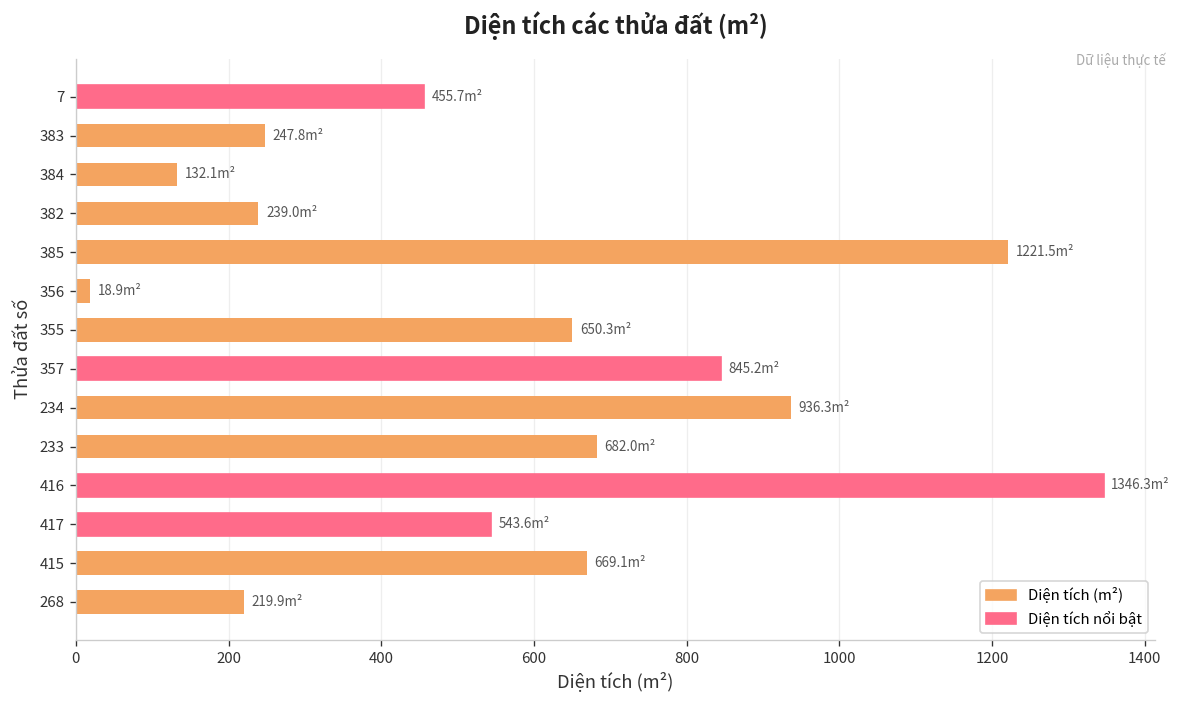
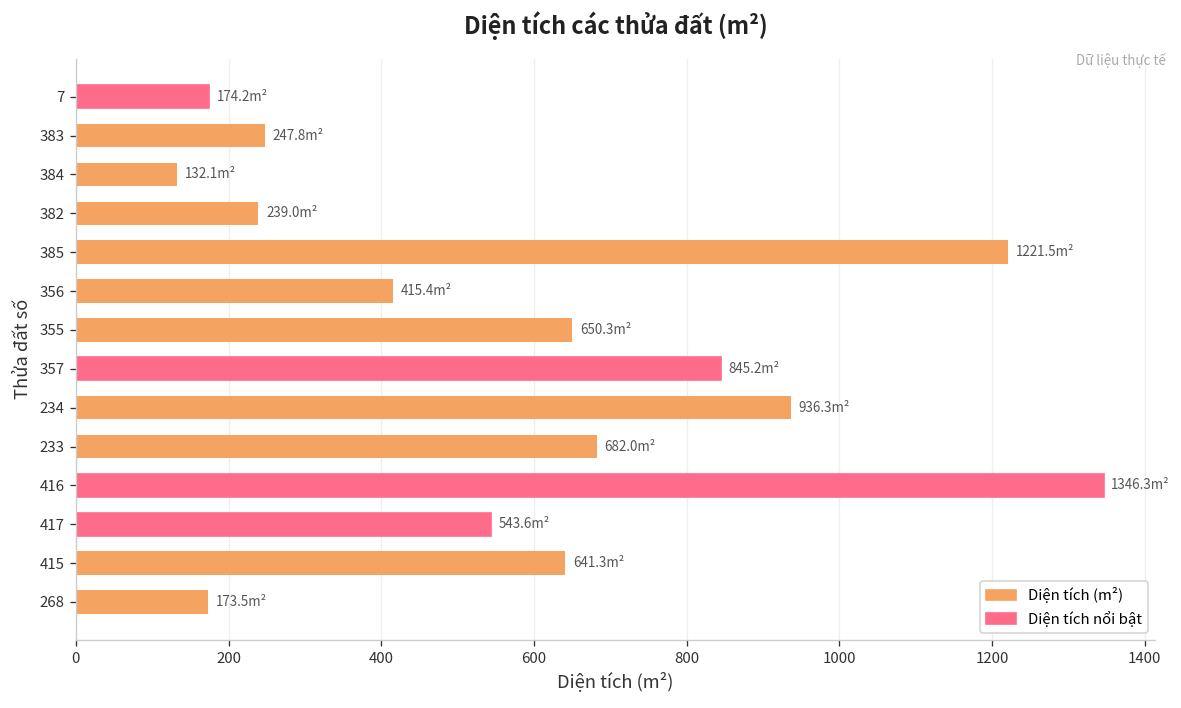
7: 455.7m² -> 174.2m²
356: 18.9m² -> 415.4m²
415: 669.1m² -> 641.3m²
268: 219.9m² -> 173.5m²
